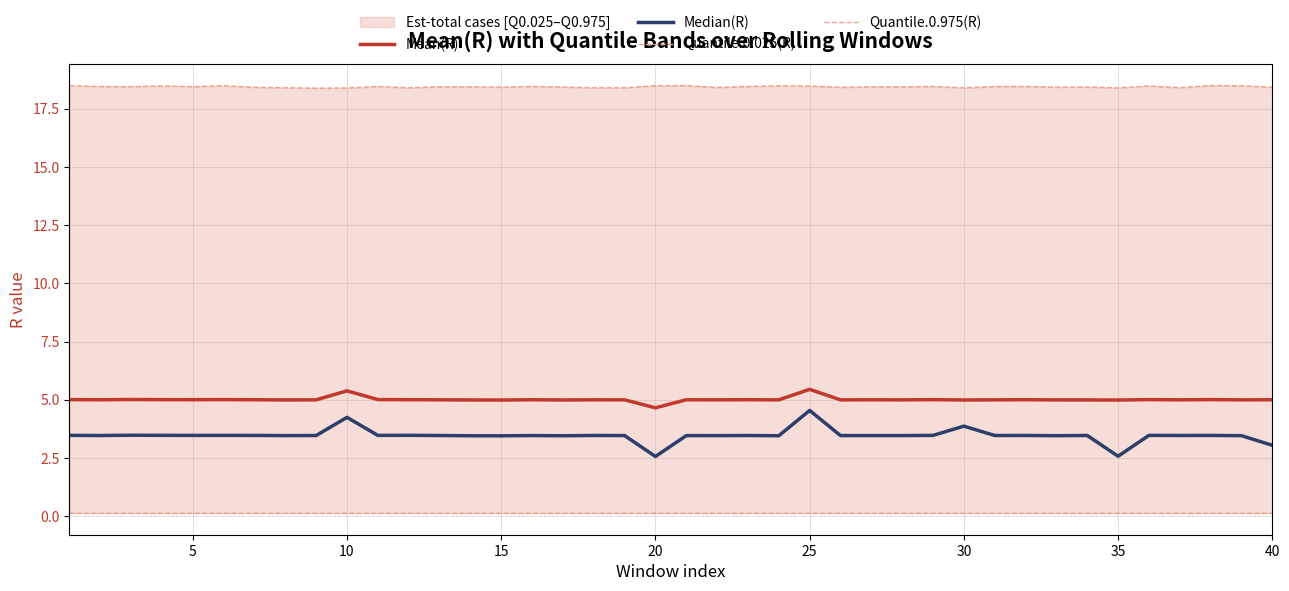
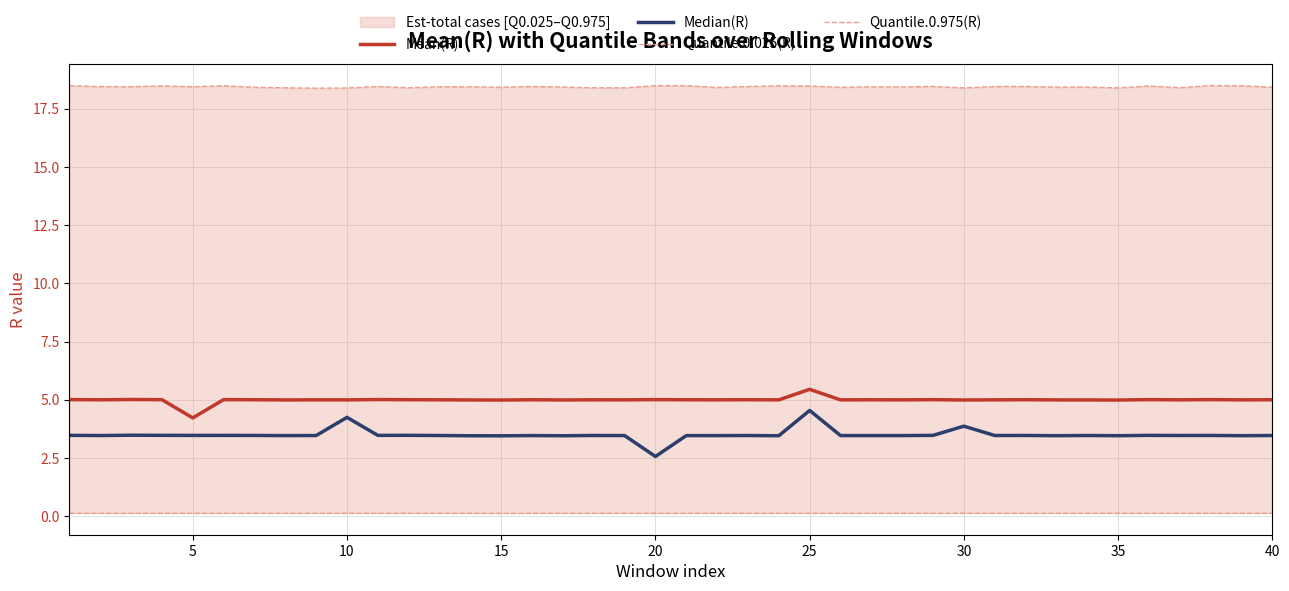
Mean(R), 5: 5.0 -> 4.2
Mean(R), 10: 5.4 -> 5.0
Mean(R), 20: 4.7 -> 5.0
Median(R), 35: 2.6 -> 3.5
Median(R), 40: 3.0 -> 3.5
